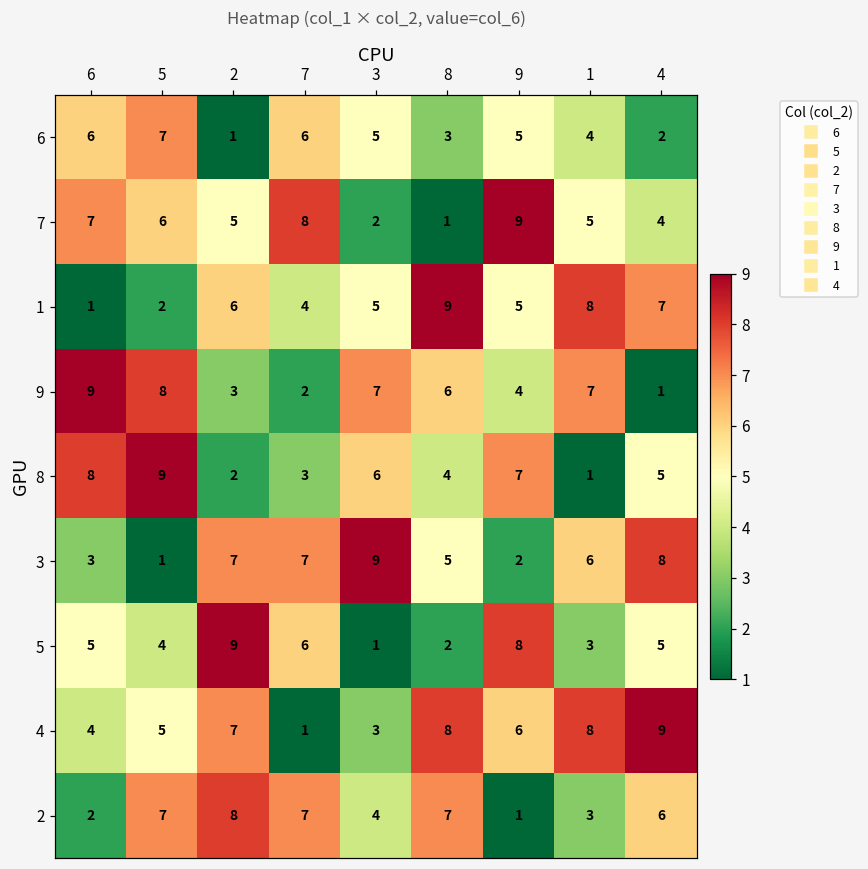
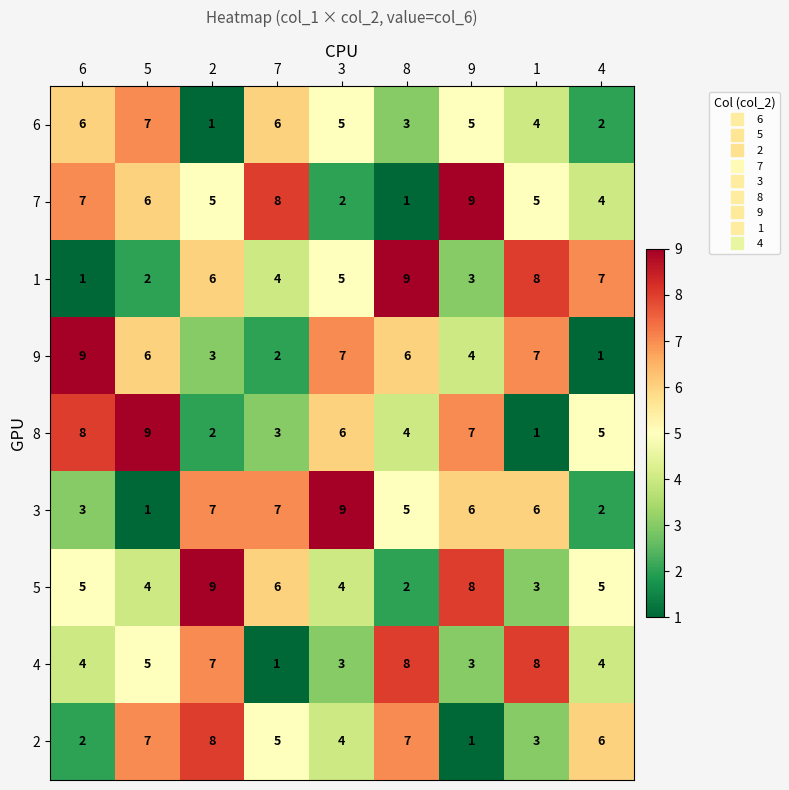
1, 9: 5 -> 3
9, 5: 8 -> 6
3, 9: 2 -> 6
3, 4: 8 -> 2
5, 3: 1 -> 4
4, 9: 6 -> 3
4, 4: 9 -> 4
2, 7: 7 -> 5
